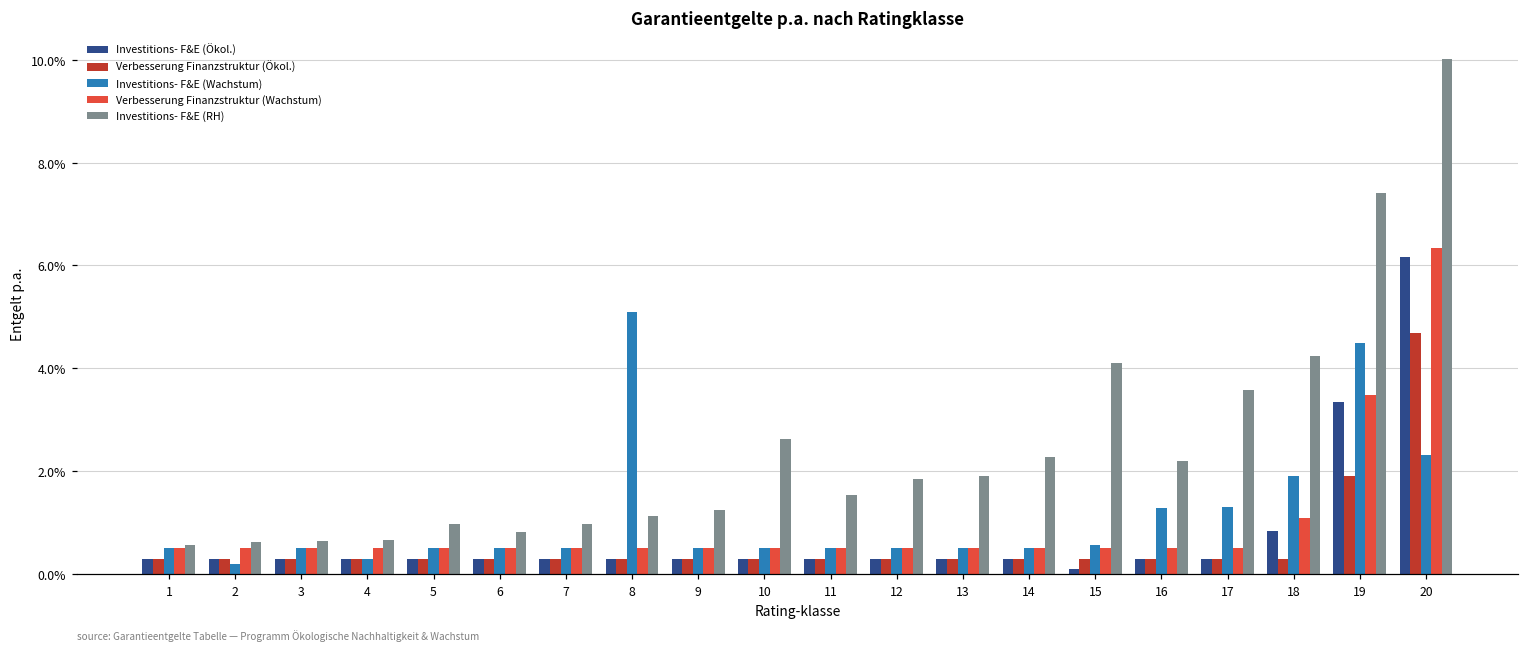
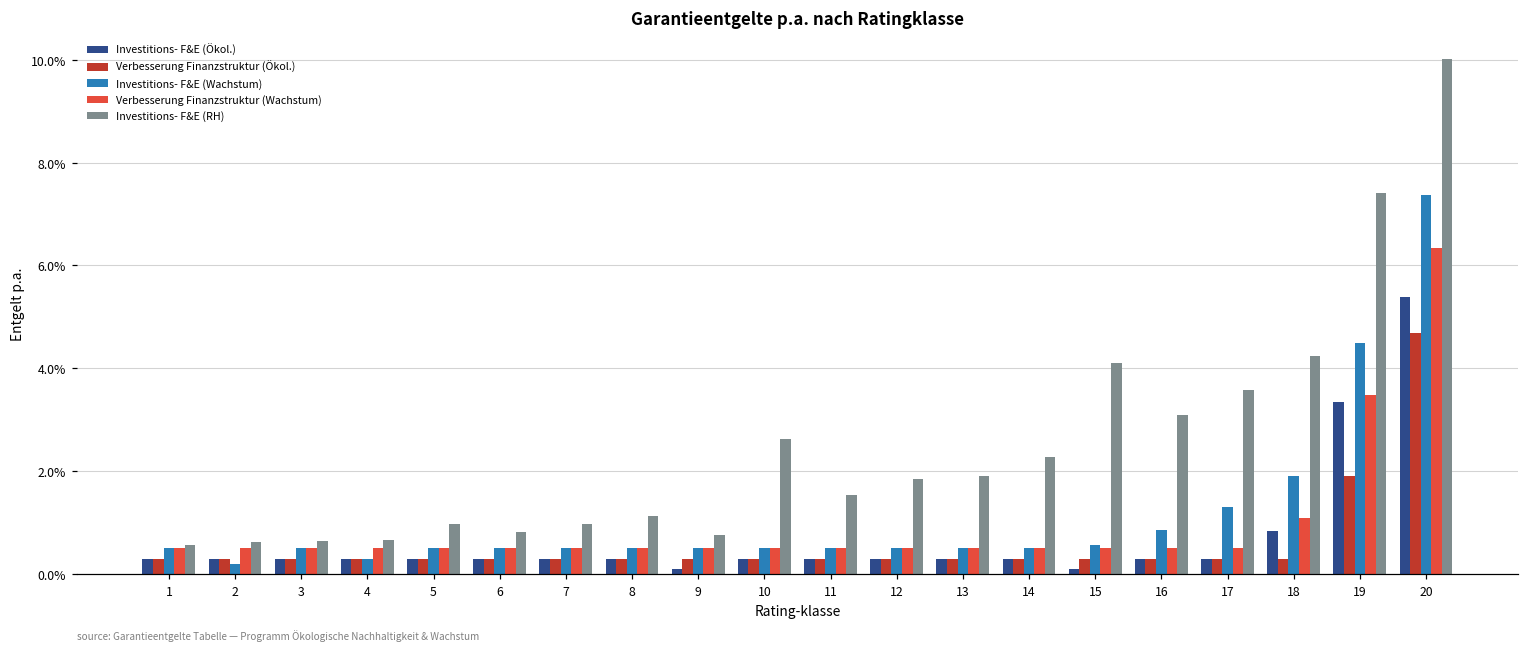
Investitions- F&E (Wachstum), 8: 5.1% -> 0.5%
Investitions- F&E (Ökol.), 9: 0.3% -> 0.1%
Investitions- F&E (RH), 9: 1.3% -> 0.8%
Investitions- F&E (Wachstum), 16: 1.3% -> 0.9%
Investitions- F&E (RH), 16: 2.2% -> 3.1%
Investitions- F&E (Ökol.), 20: 6.2% -> 5.4%
Investitions- F&E (Wachstum), 20: 2.3% -> 7.4%
